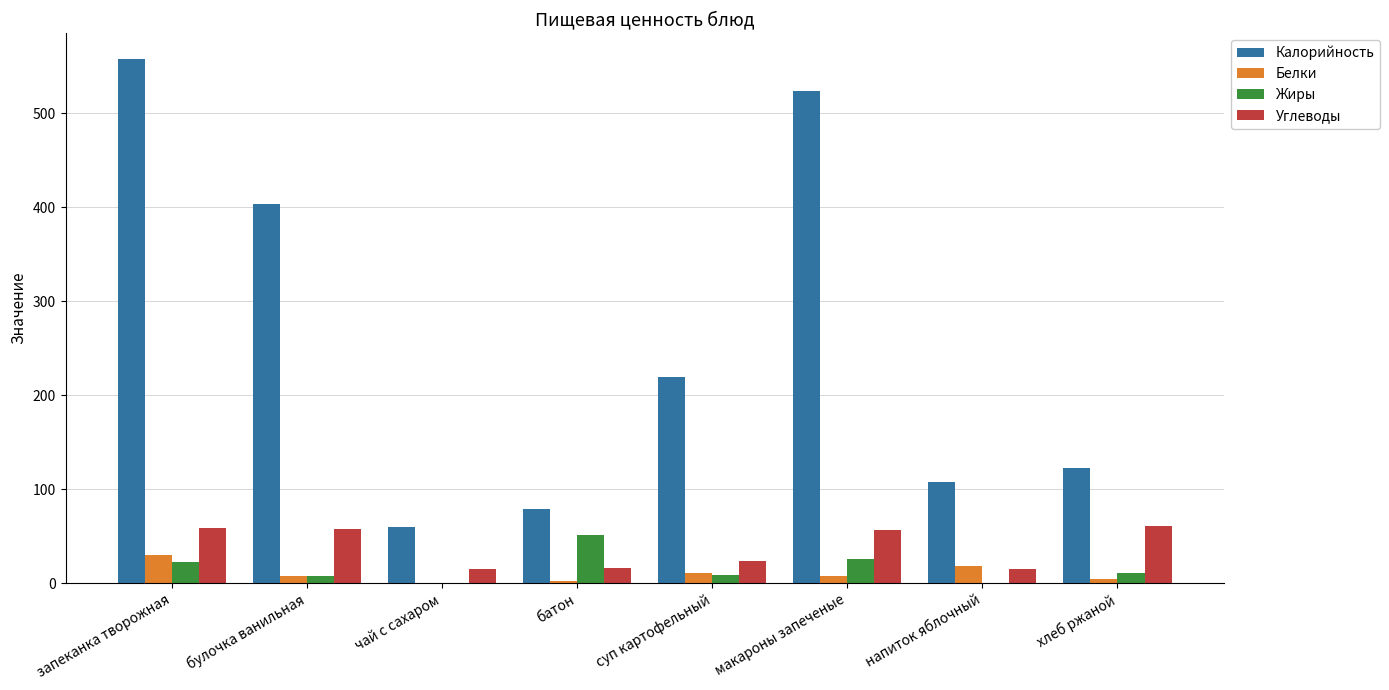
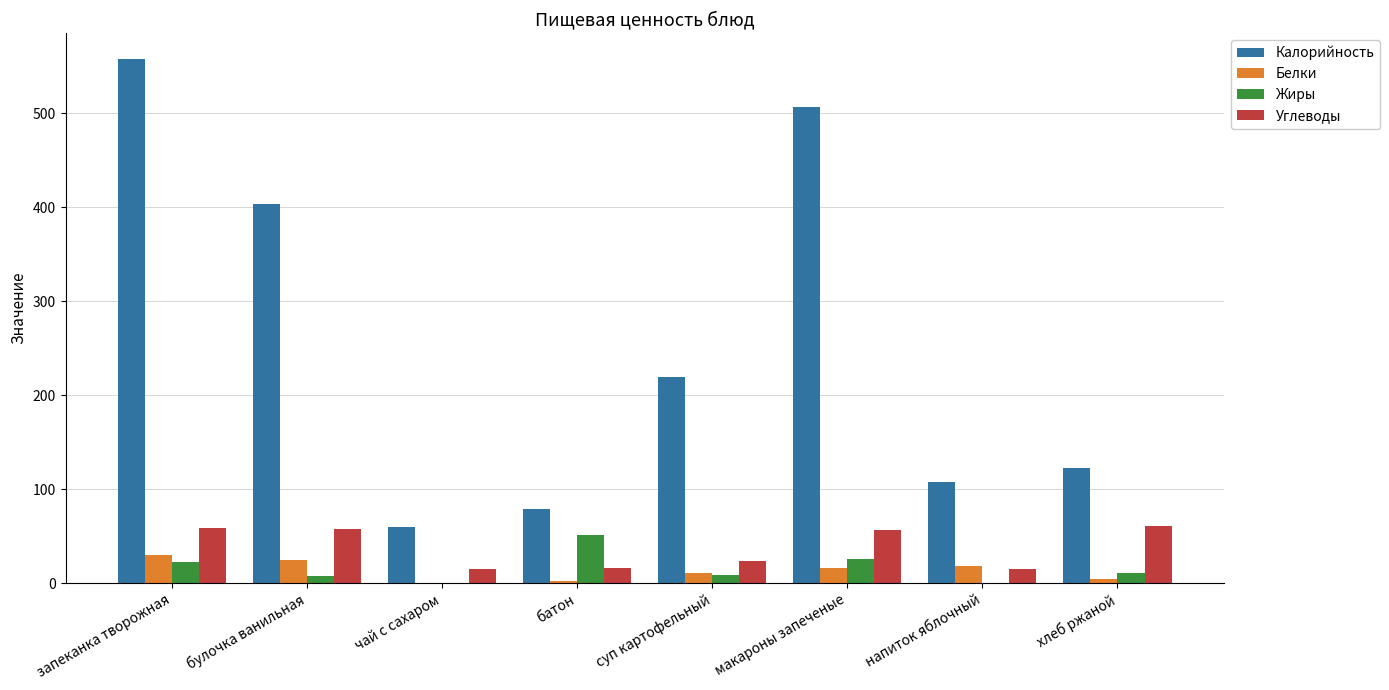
Белки, булочка ванильная: 10 -> 20
Калорийность, макароны запеченые: 520 -> 510
Белки, макароны запеченые: 10 -> 20
